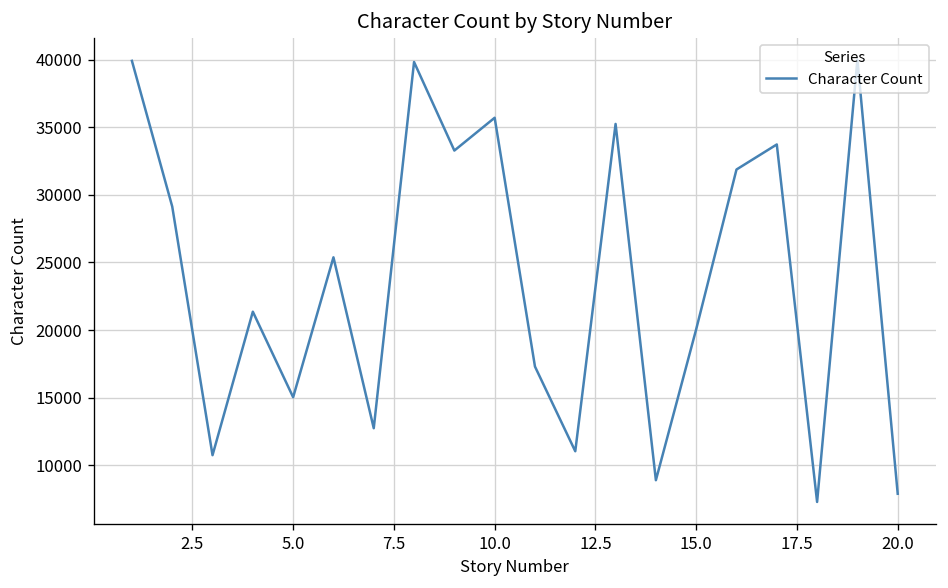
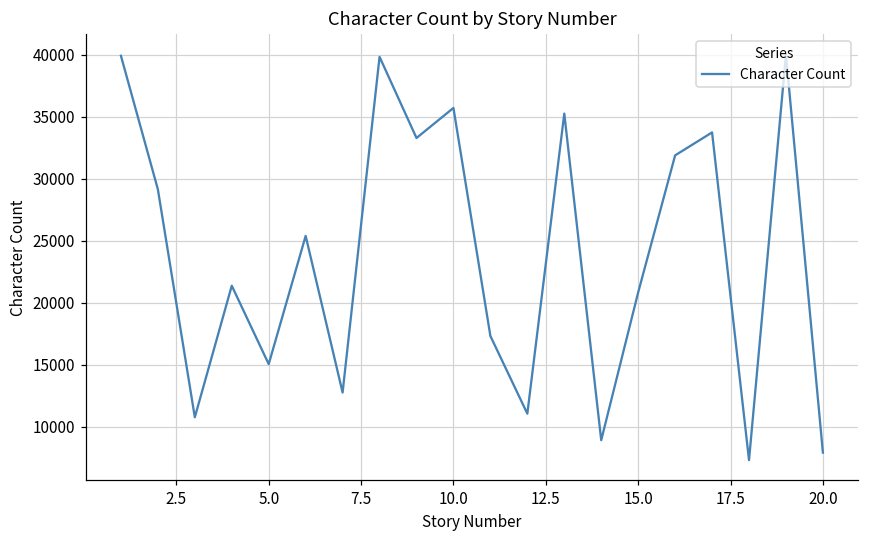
15.0: 20100 -> 20800
